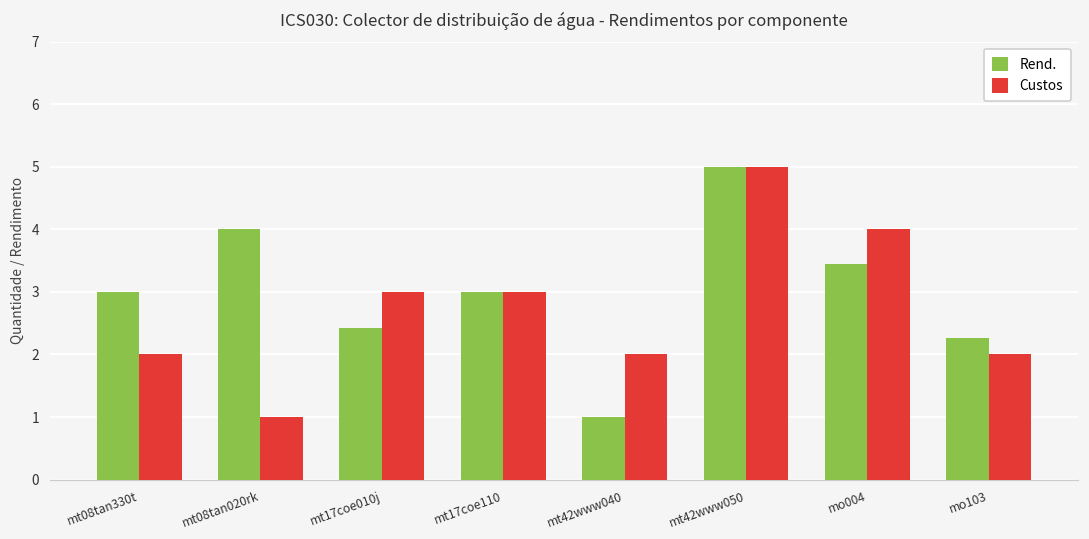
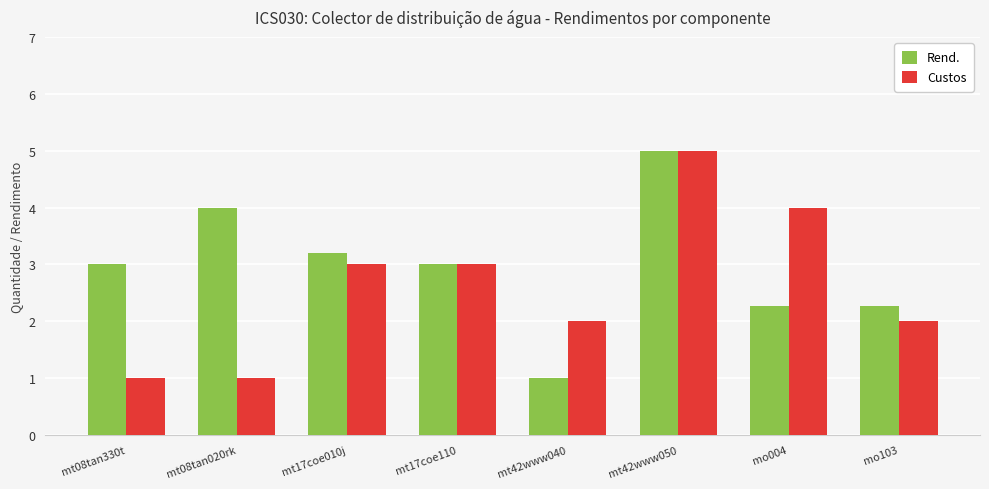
Custos, mt08tan330t: 2 -> 1
Rend., mt17coe010j: 2.4 -> 3.2
Rend., mo004: 3.4 -> 2.3
